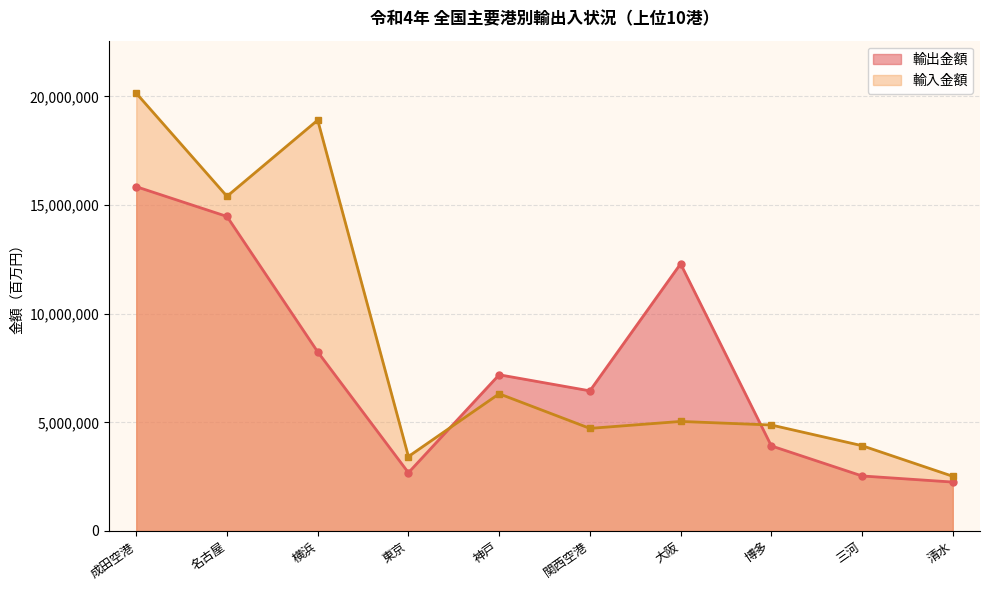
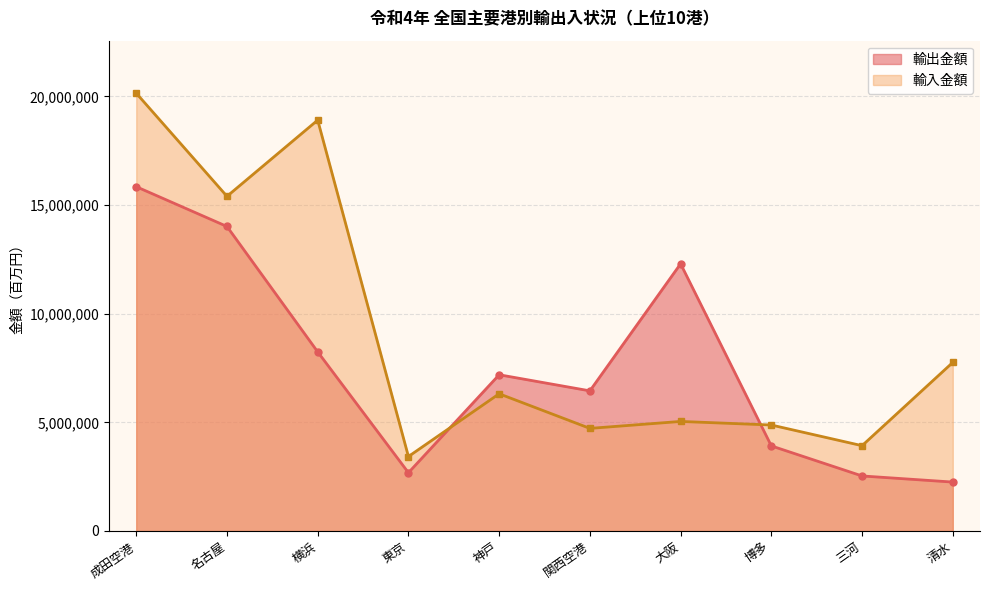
輸出金額, 名古屋: 14,500,000 -> 14,000,000
輸入金額, 清水: 2,500,000 -> 7,800,000
